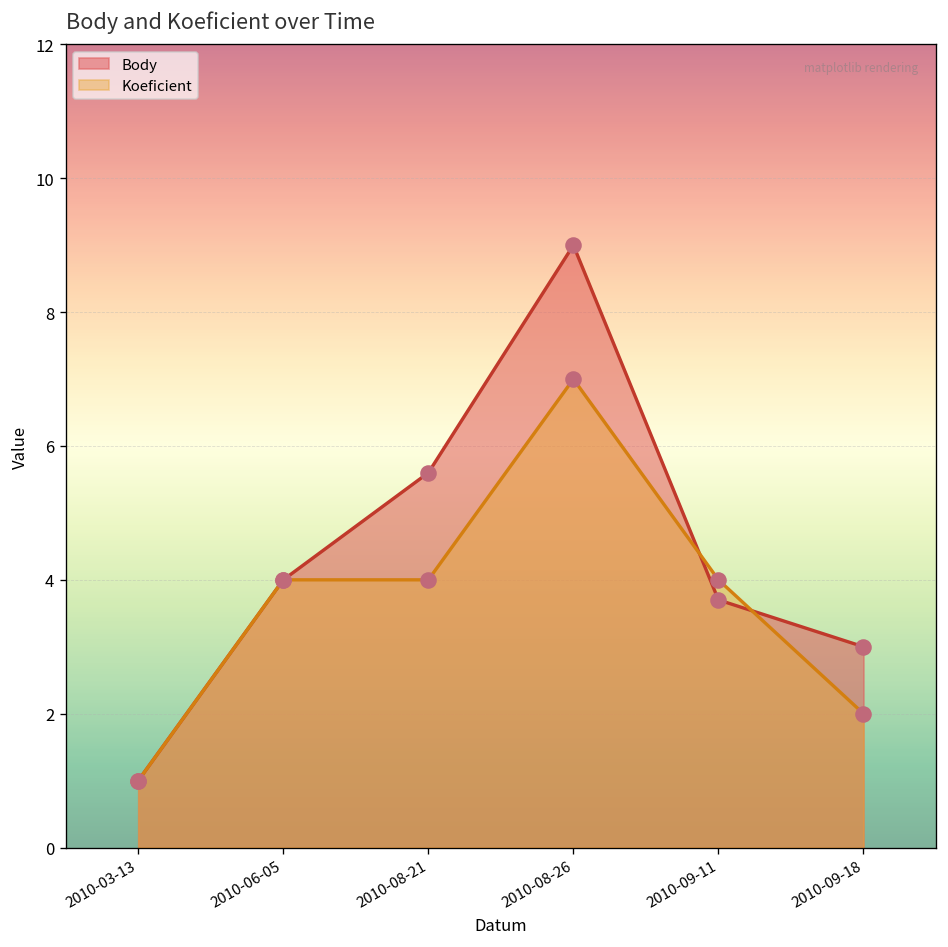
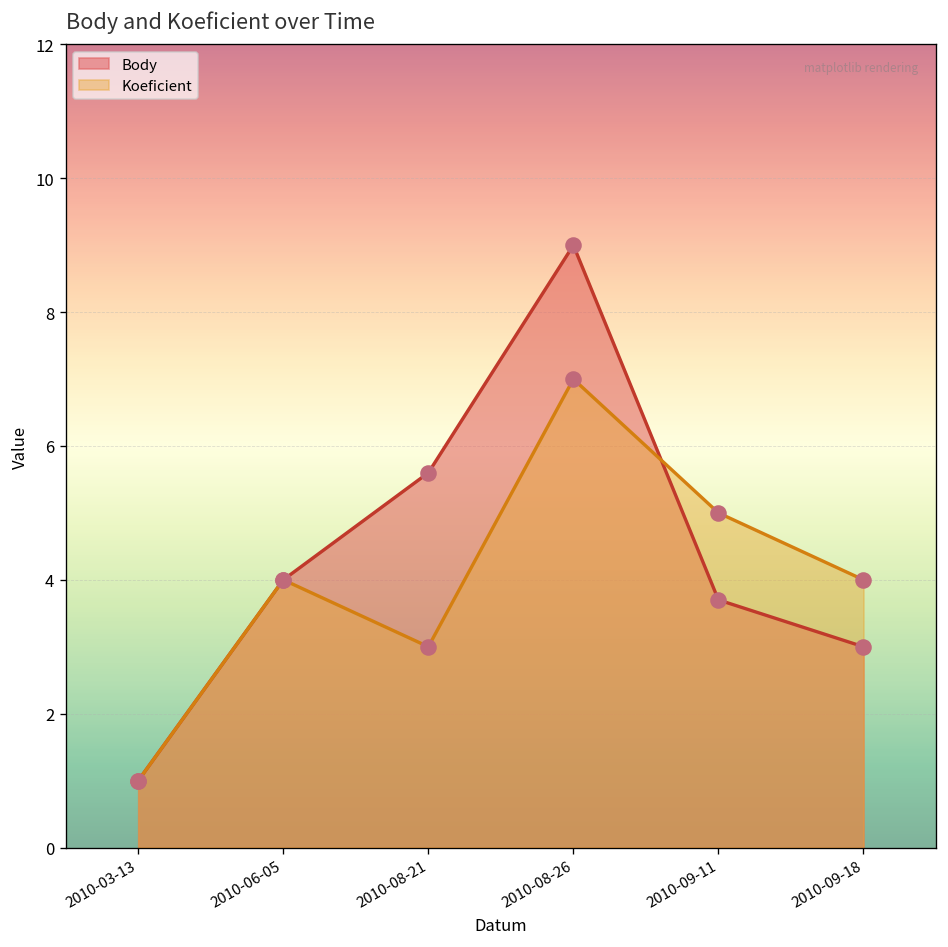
Koeficient, 2010-08-21: 4 -> 3
Koeficient, 2010-09-11: 4 -> 5
Koeficient, 2010-09-18: 2 -> 4
